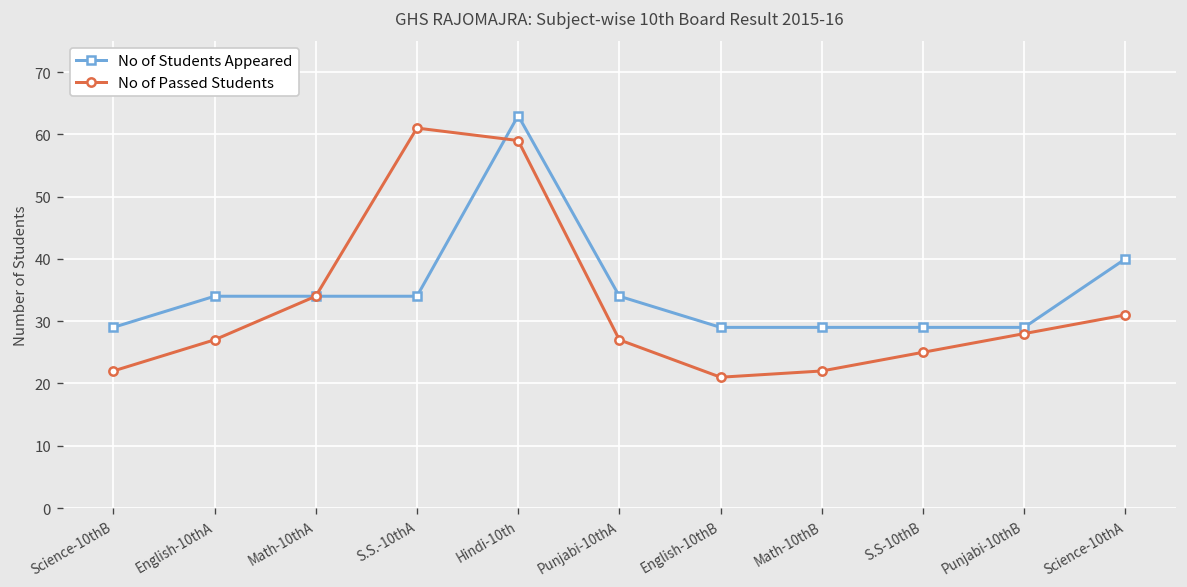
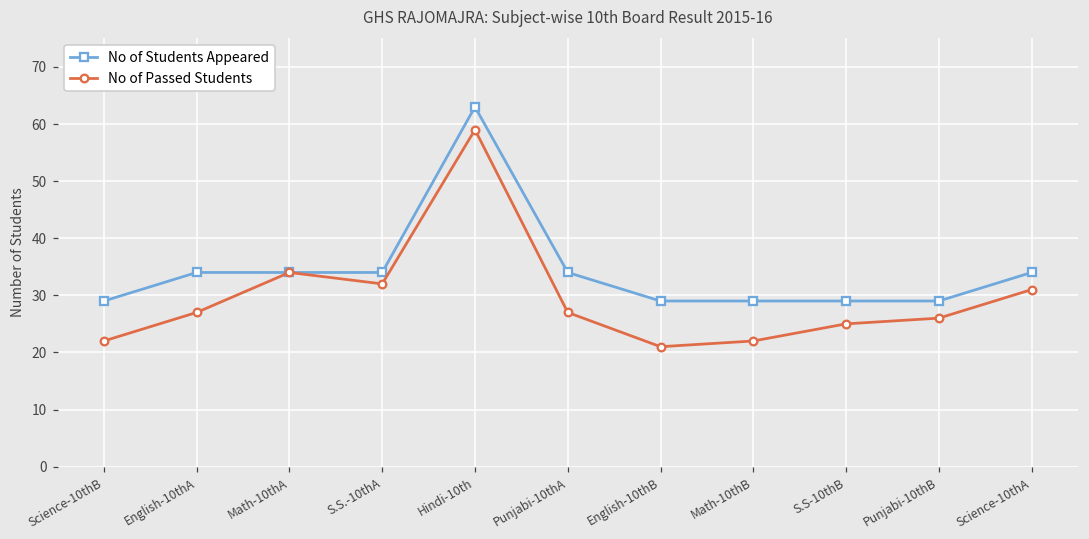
No of Passed Students, S.S.-10thA: 61 -> 32
No of Passed Students, Punjabi-10thB: 28 -> 26
No of Students Appeared, Science-10thA: 40 -> 34
